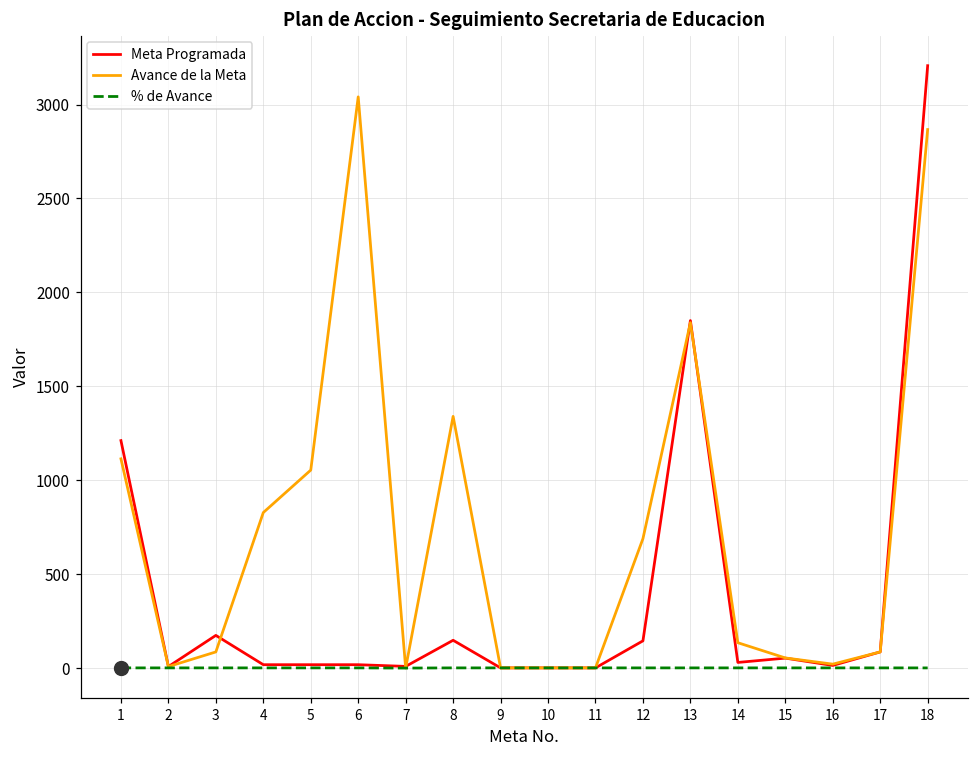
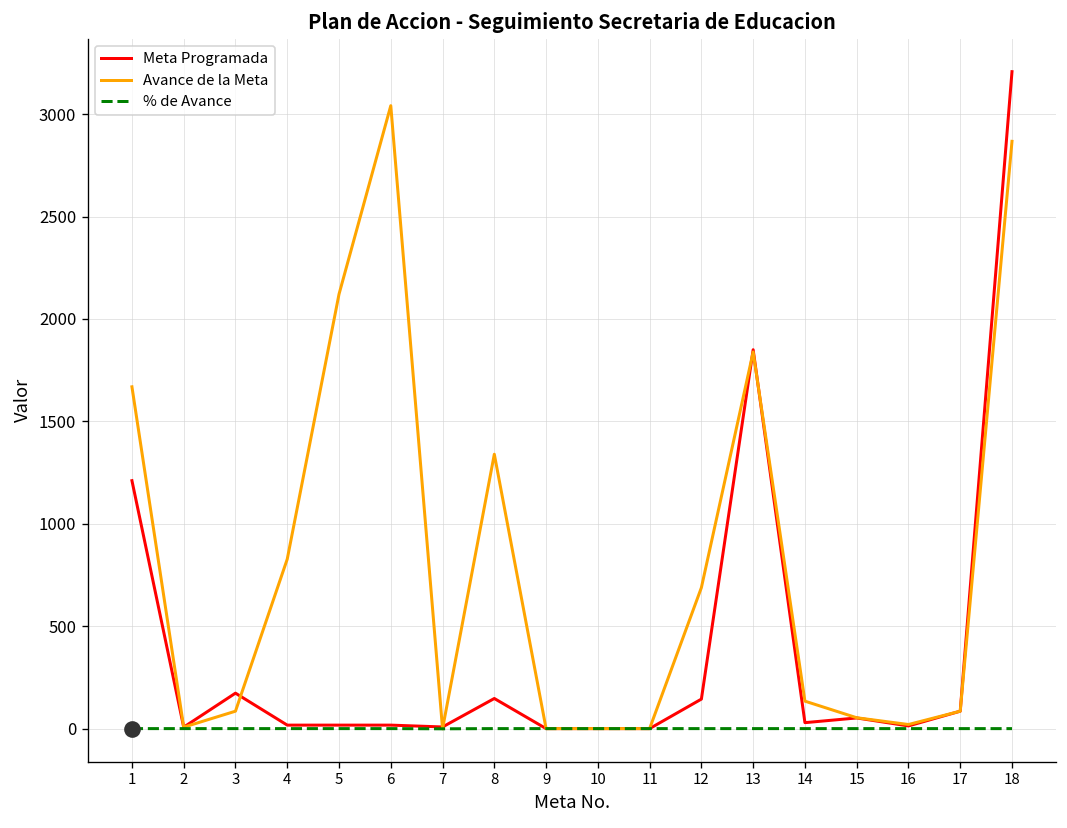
Avance de la Meta, 1: 1110 -> 1670
Avance de la Meta, 5: 1050 -> 2120
